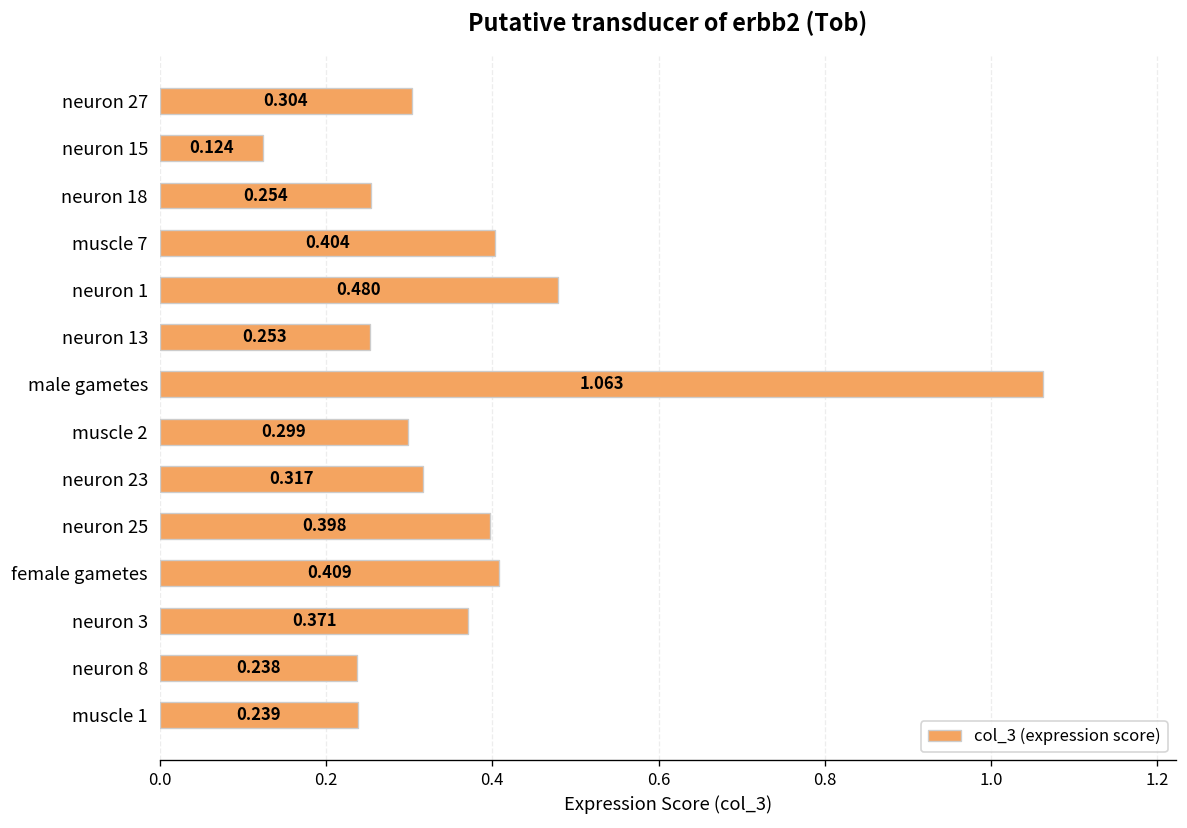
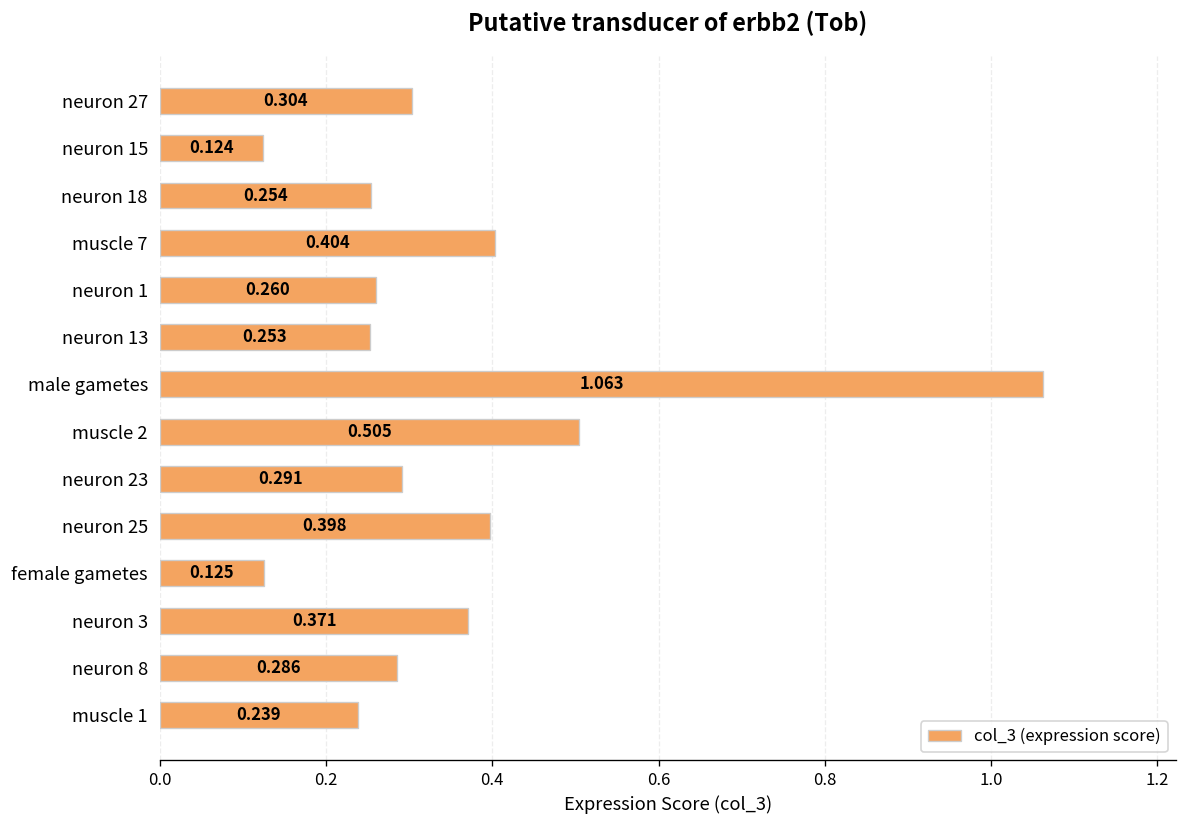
neuron 1: 0.480 -> 0.260
muscle 2: 0.299 -> 0.505
neuron 23: 0.317 -> 0.291
female gametes: 0.409 -> 0.125
neuron 8: 0.238 -> 0.286
